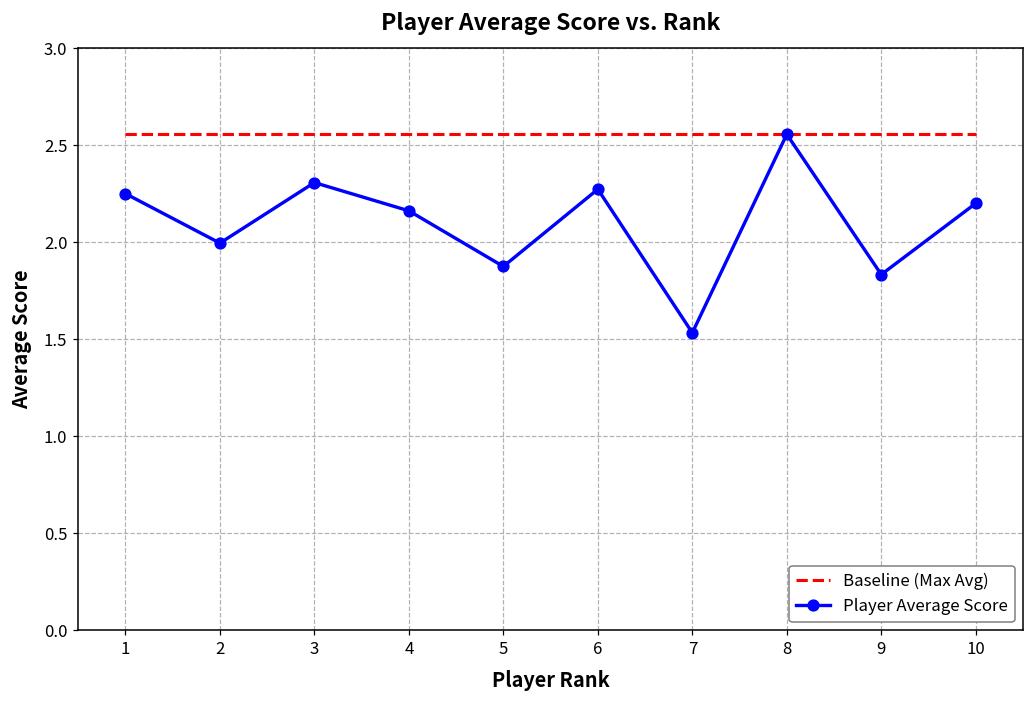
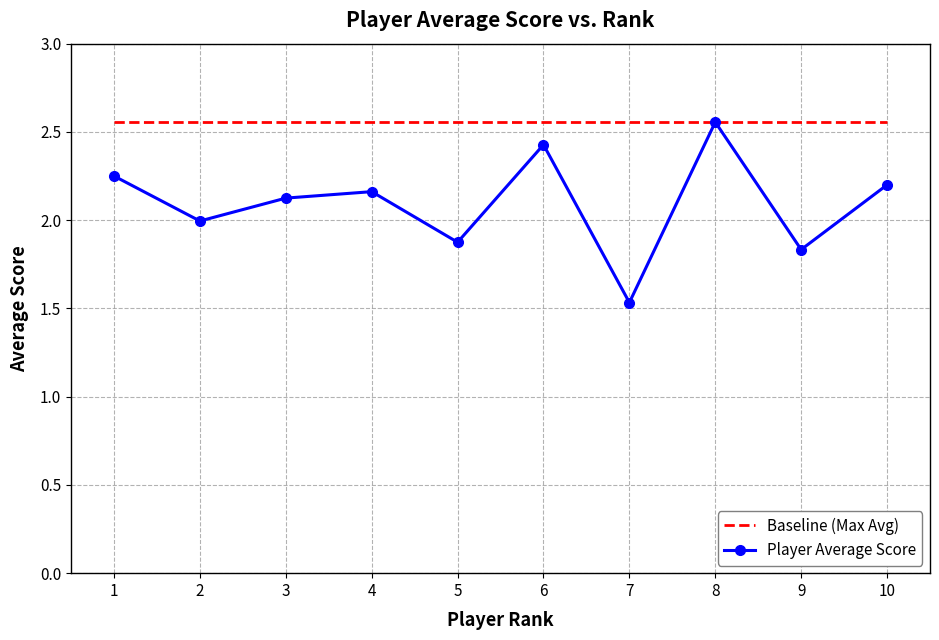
Player Average Score, 3: 2.31 -> 2.13
Player Average Score, 6: 2.27 -> 2.43
